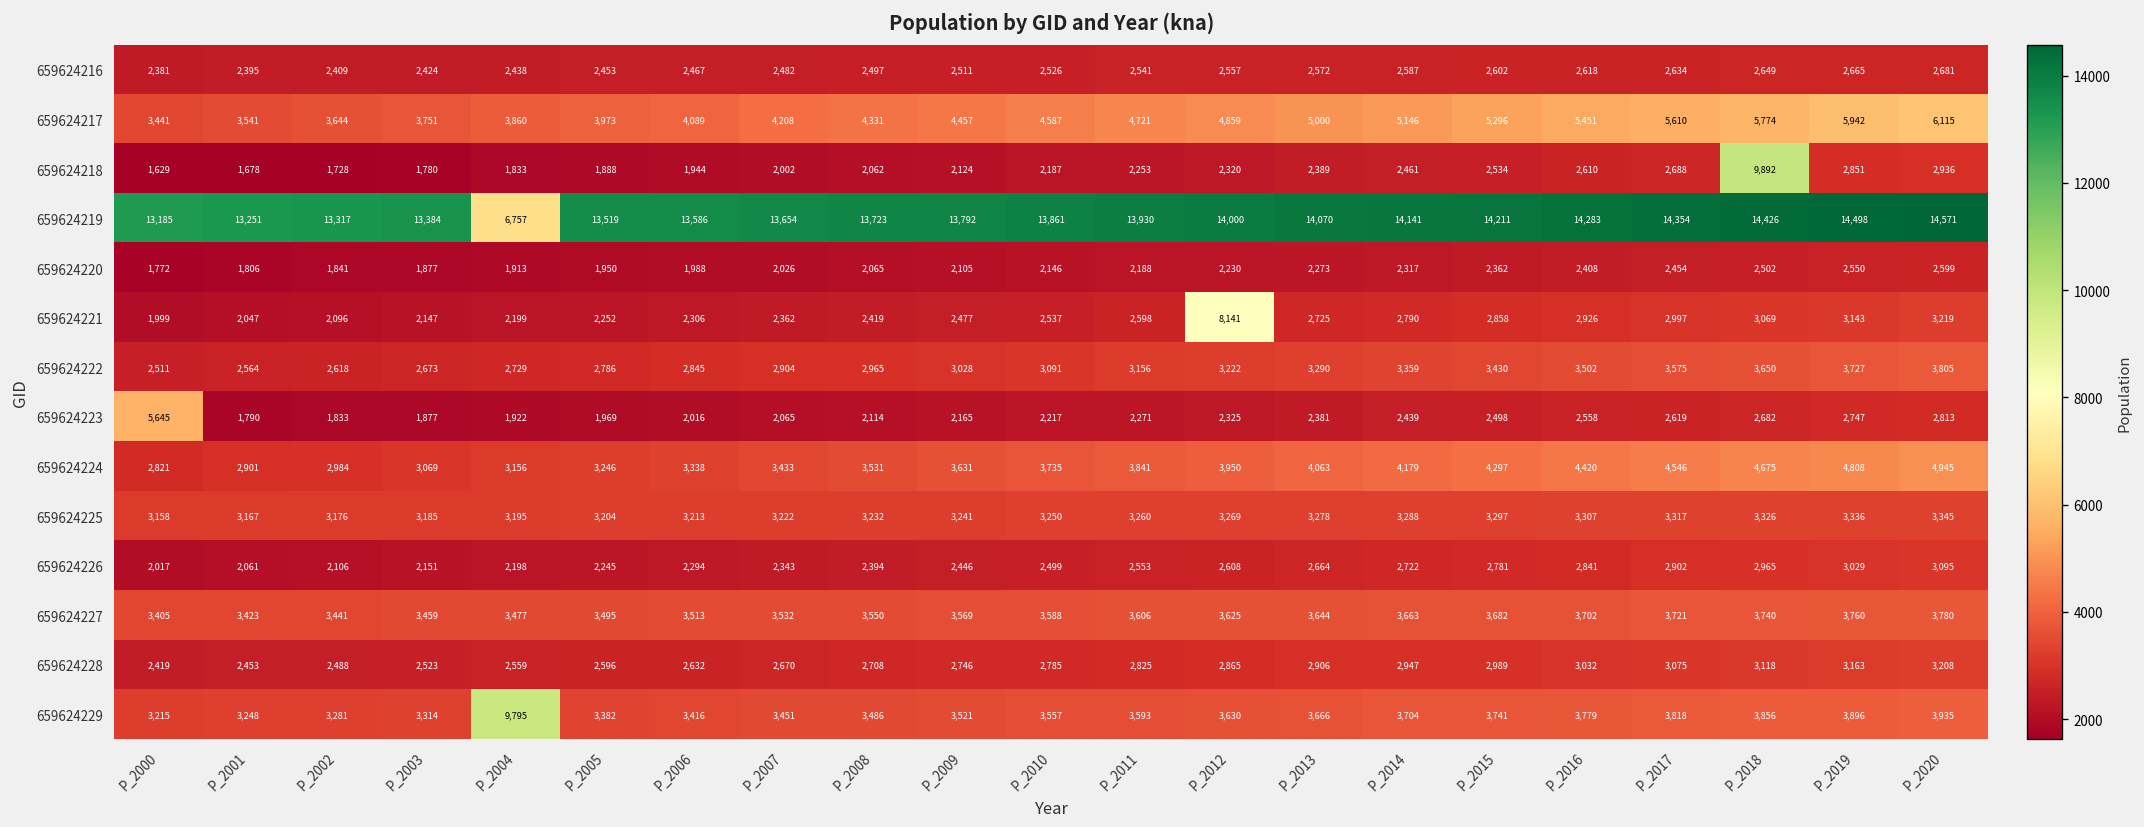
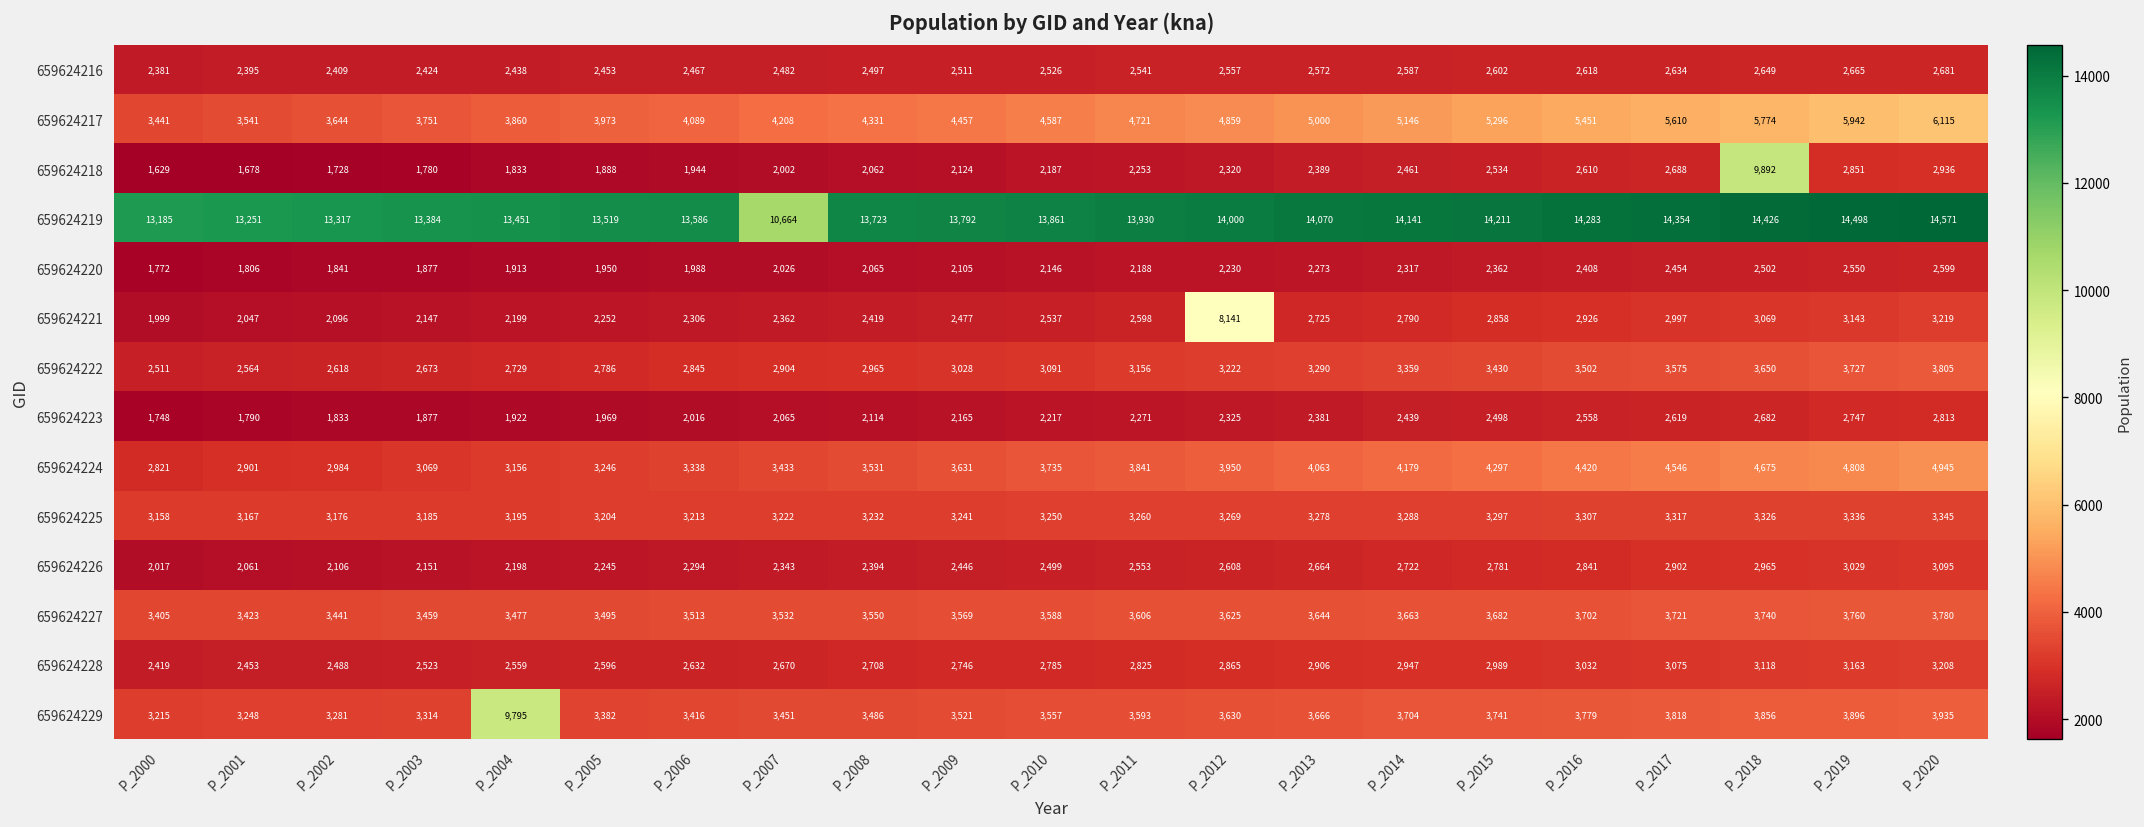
659624219, P_2004: 6,757 -> 13,451
659624219, P_2007: 13,654 -> 10,664
659624223, P_2000: 5,645 -> 1,748
